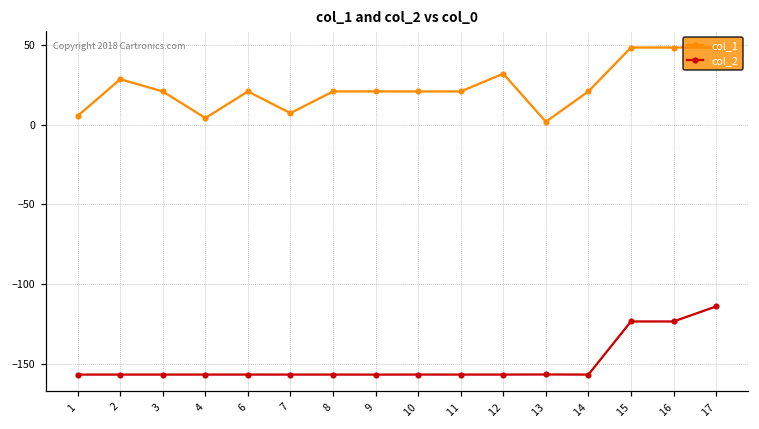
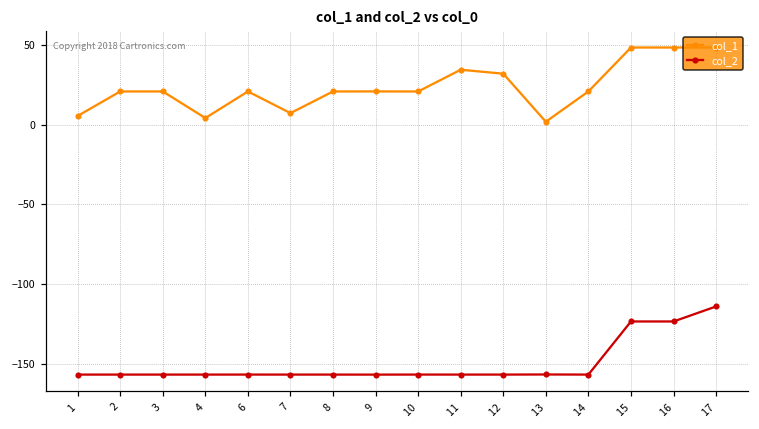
col_1, 2: 29 -> 21
col_1, 11: 21 -> 34
